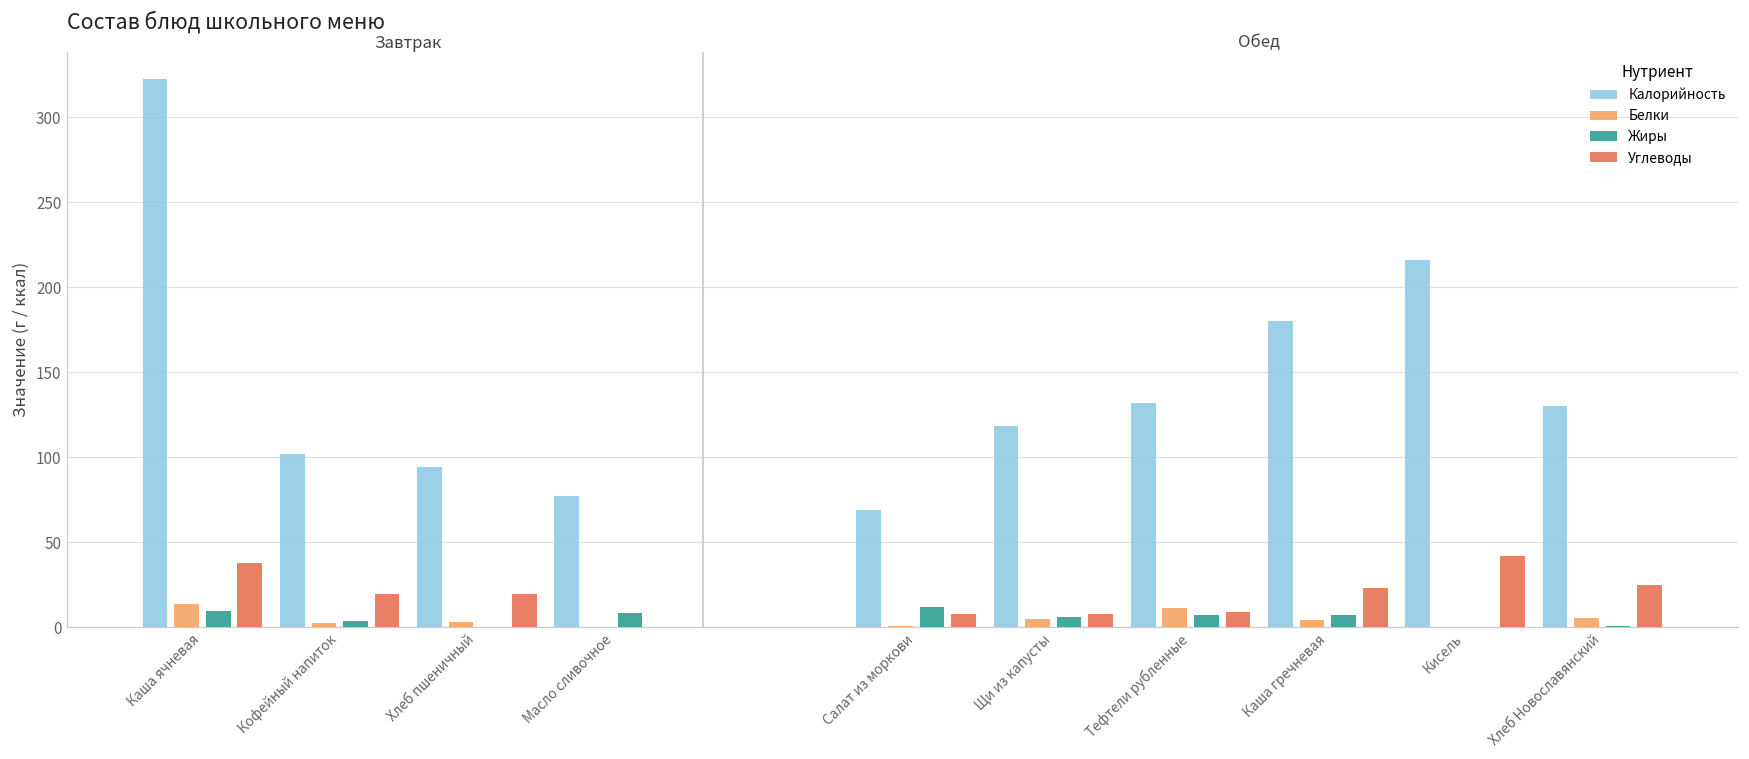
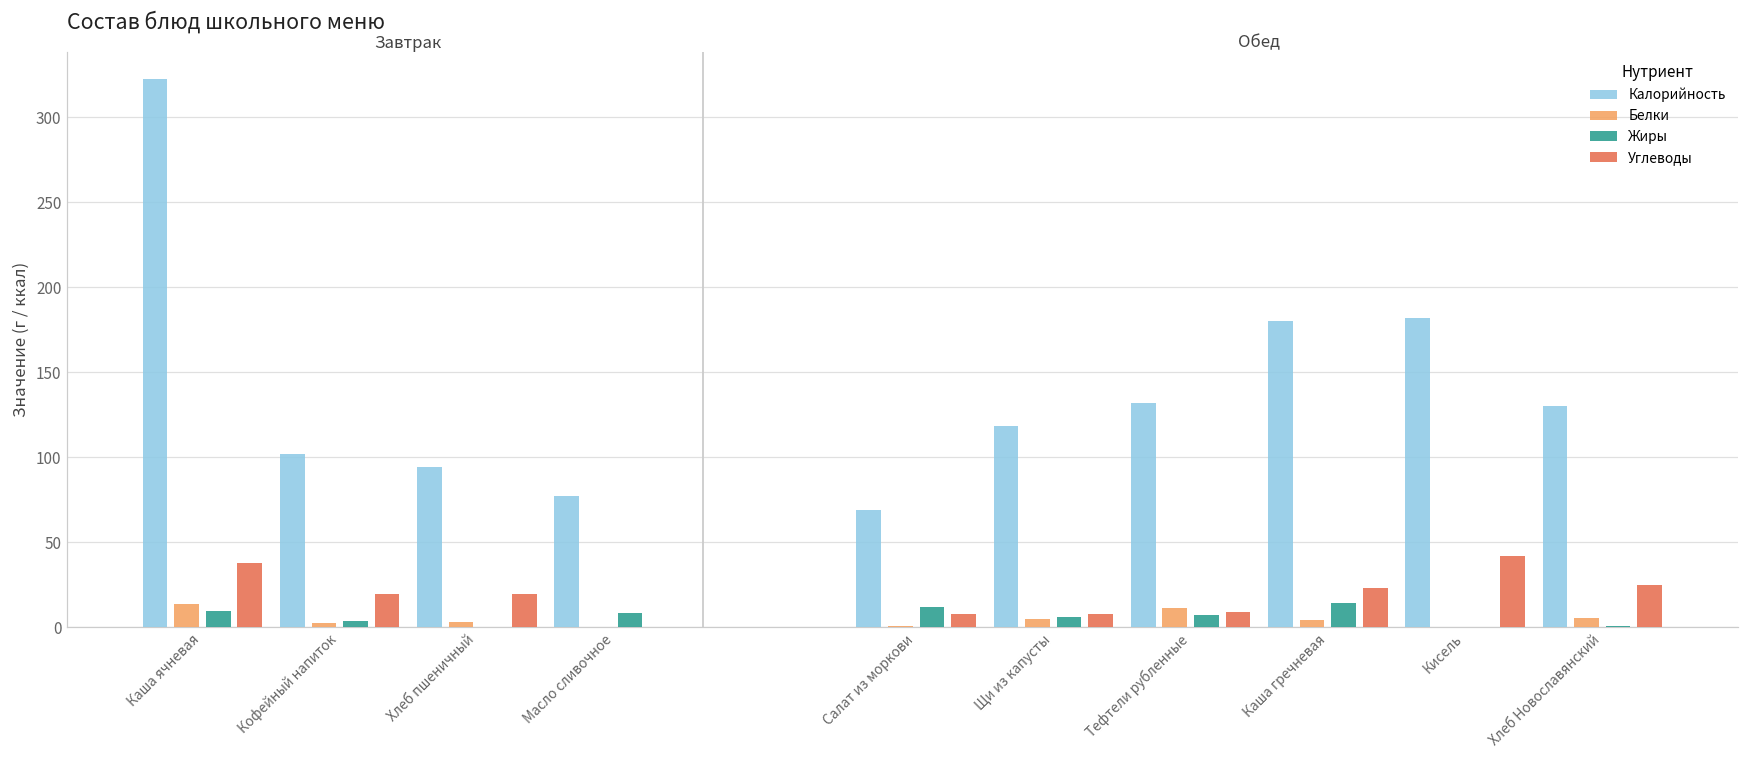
Жиры, Каша гречневая: 7 -> 14
Калорийность, Кисель: 216 -> 182
